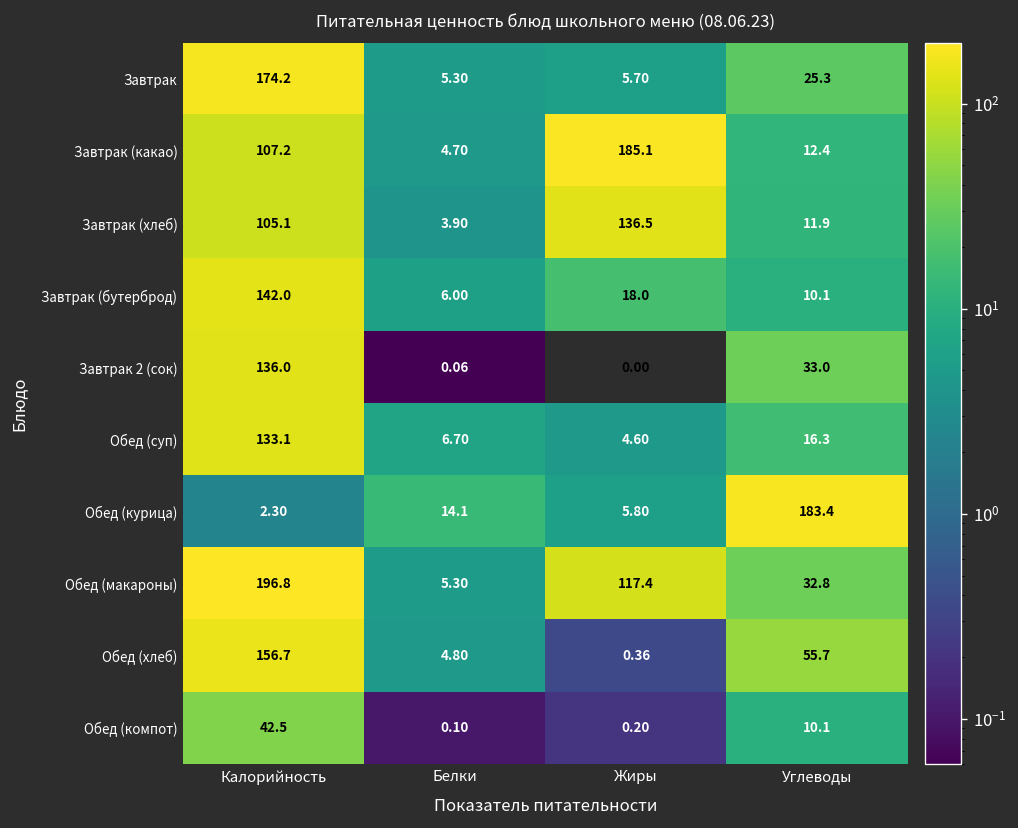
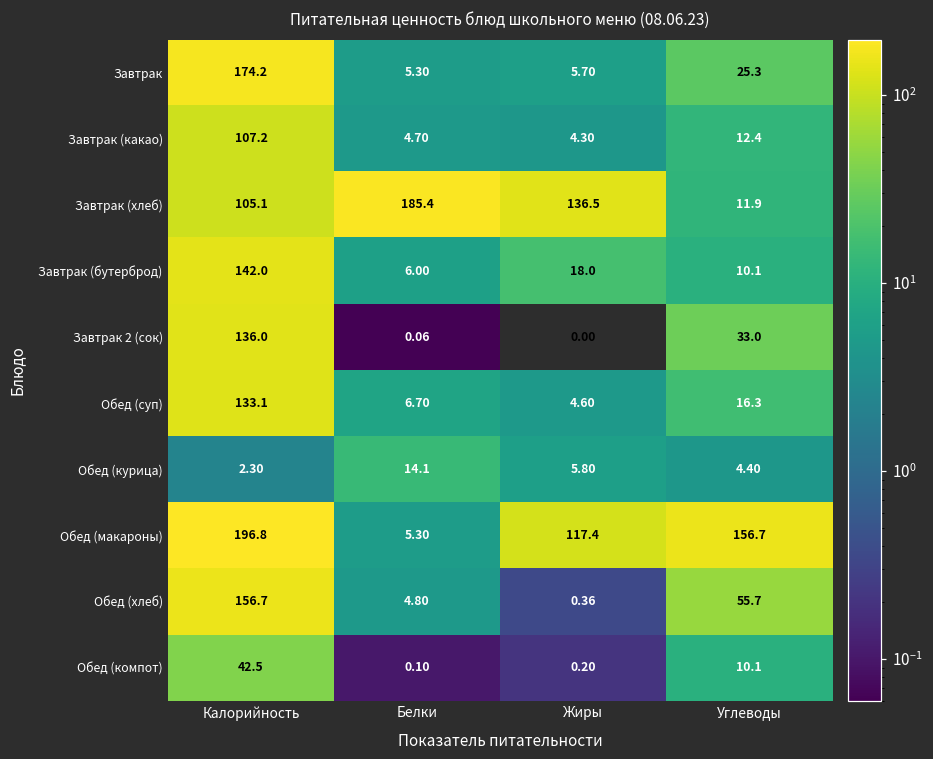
Завтрак (какао), Жиры: 185.1 -> 4.30
Завтрак (хлеб), Белки: 3.90 -> 185.4
Обед (курица), Углеводы: 183.4 -> 4.40
Обед (макароны), Углеводы: 32.8 -> 156.7
